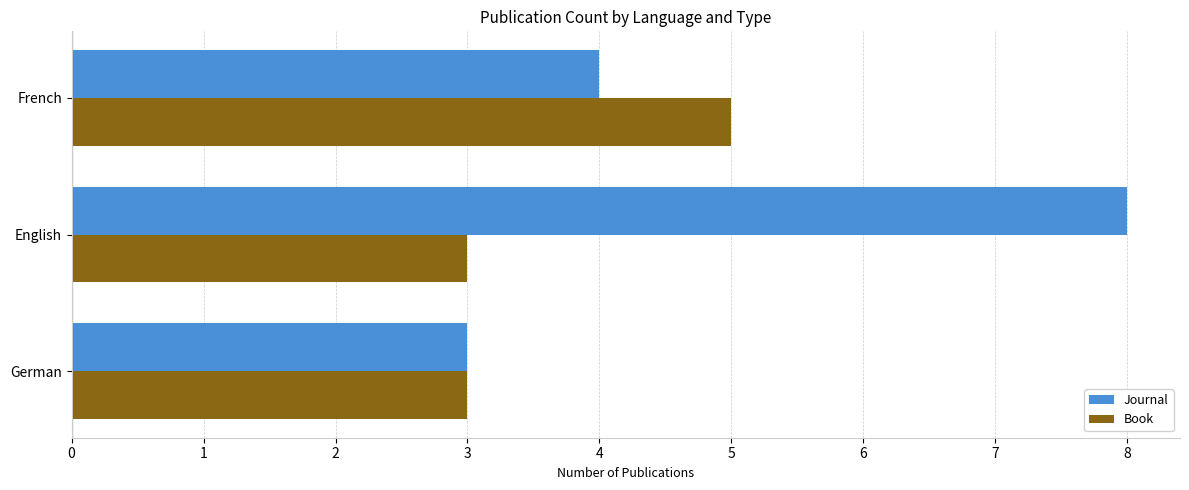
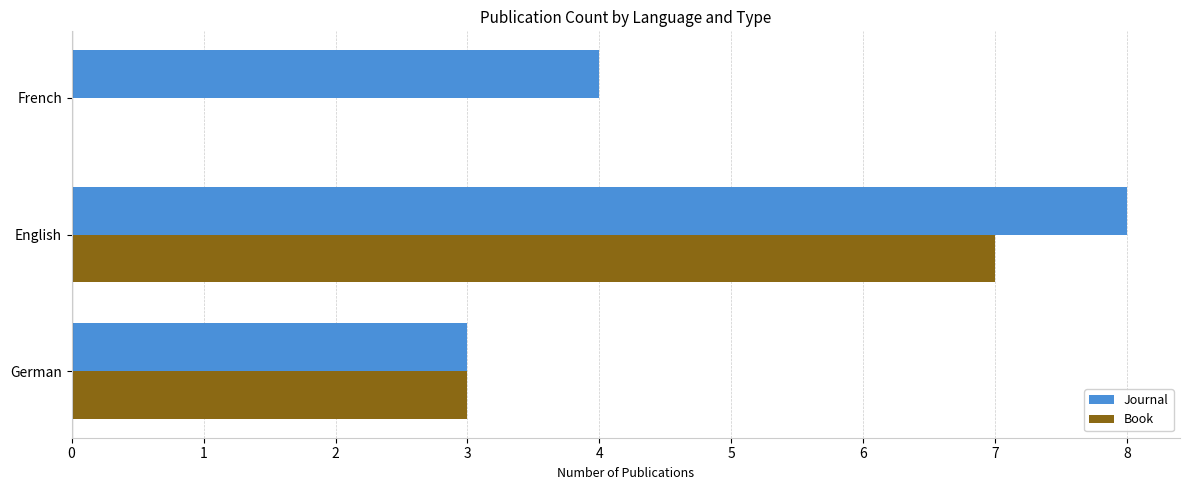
Book, French: 5 -> 0
Book, English: 3 -> 7
